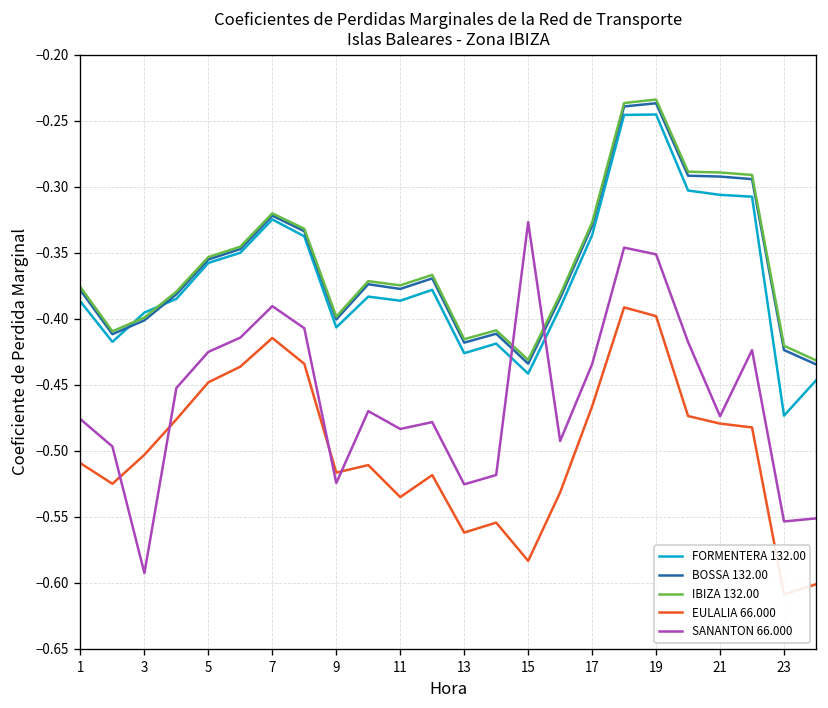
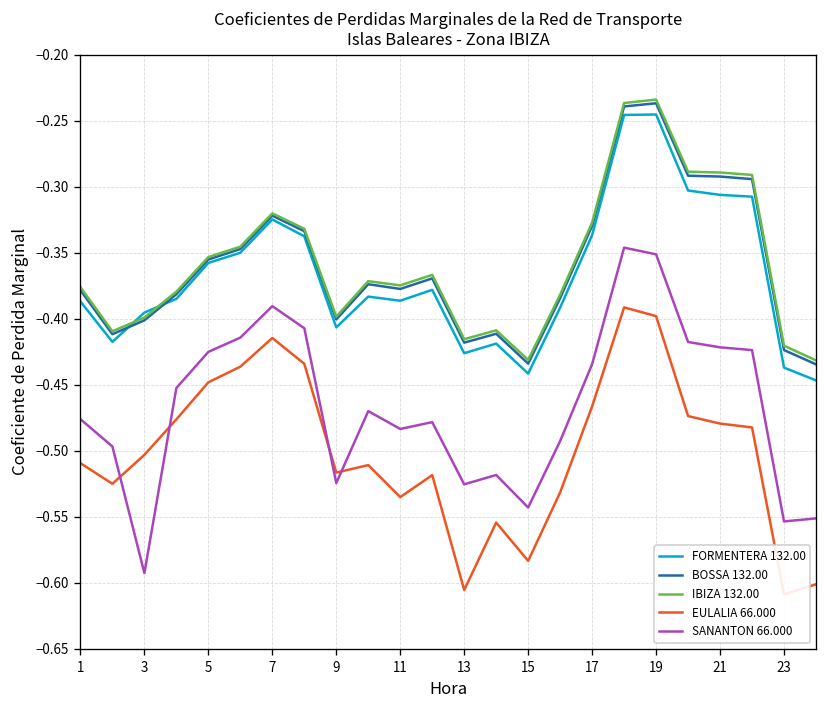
EULALIA 66.000, 13: -0.562 -> -0.605
SANANTON 66.000, 15: -0.327 -> -0.543
SANANTON 66.000, 21: -0.474 -> -0.422
FORMENTERA 132.00, 23: -0.473 -> -0.437
